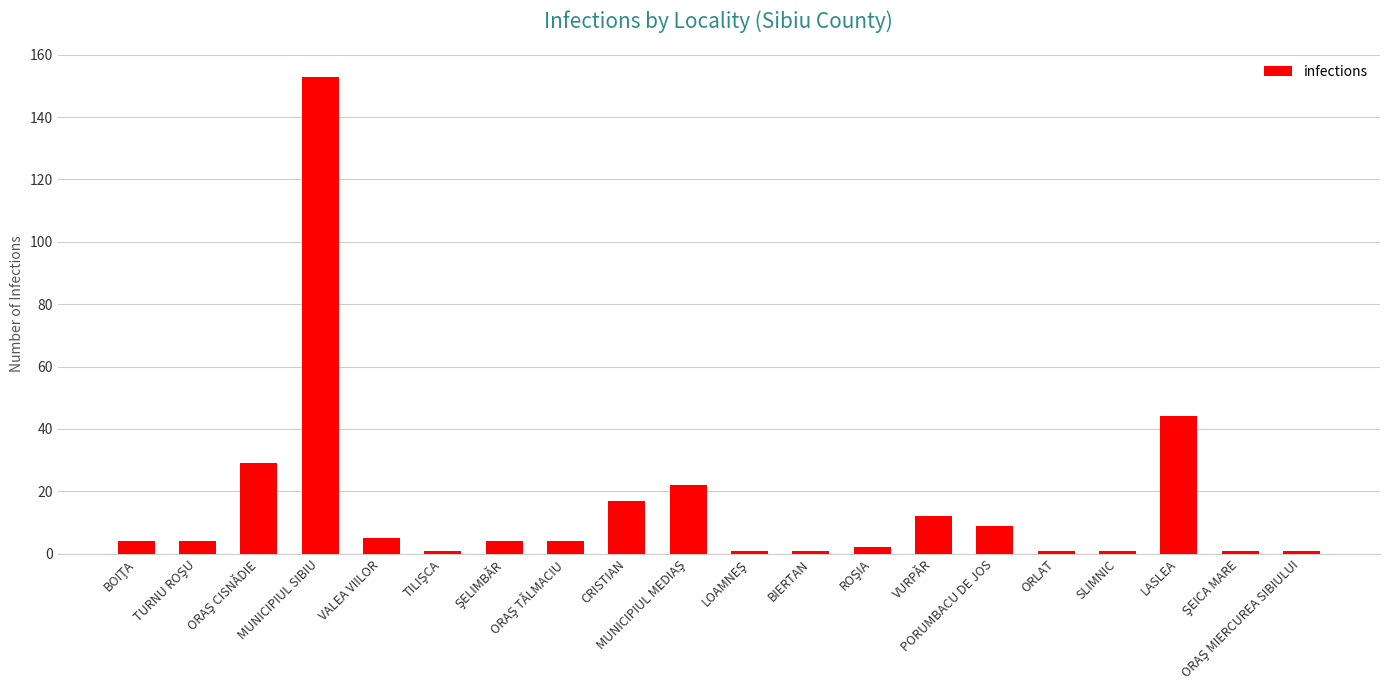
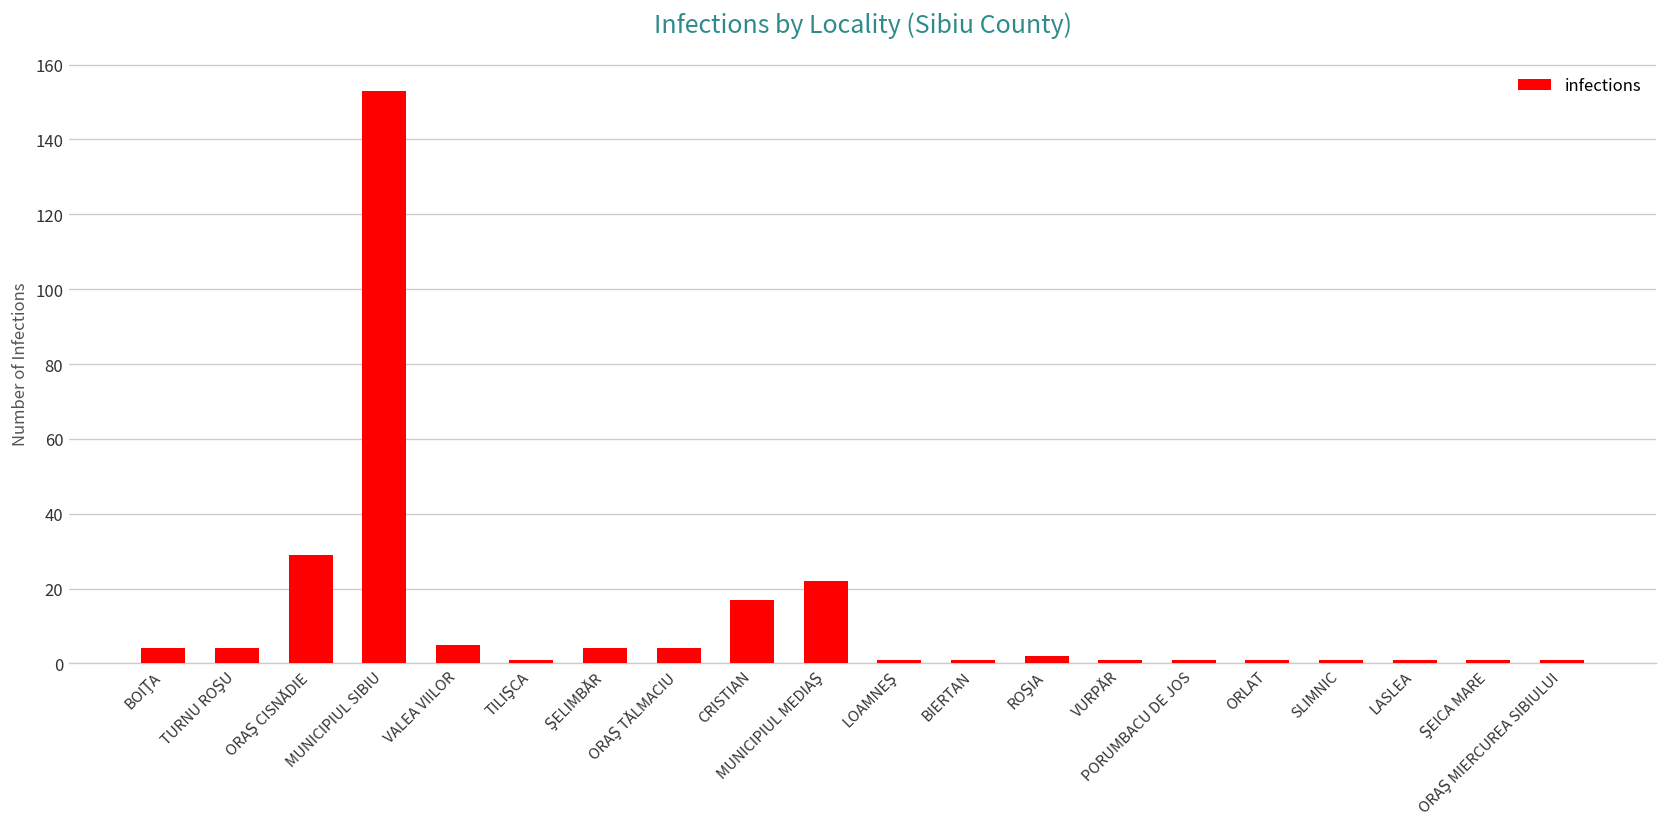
VURPĂR: 12 -> 1
PORUMBACU DE JOS: 9 -> 1
LASLEA: 44 -> 1
